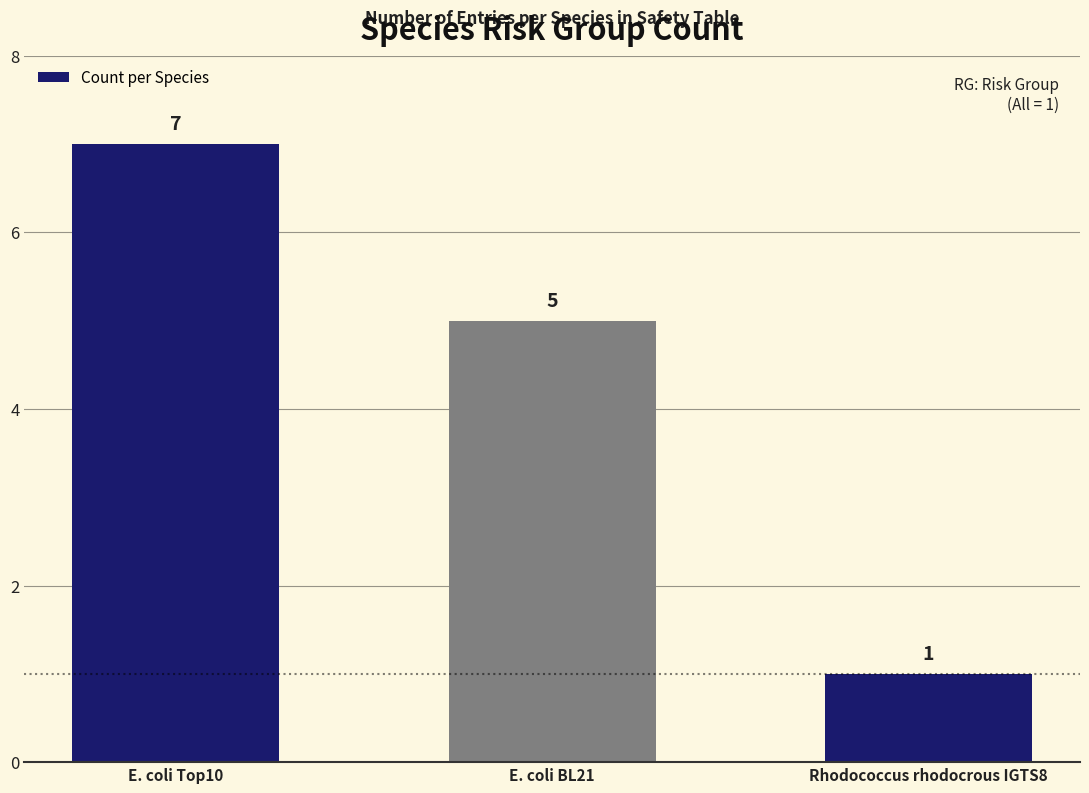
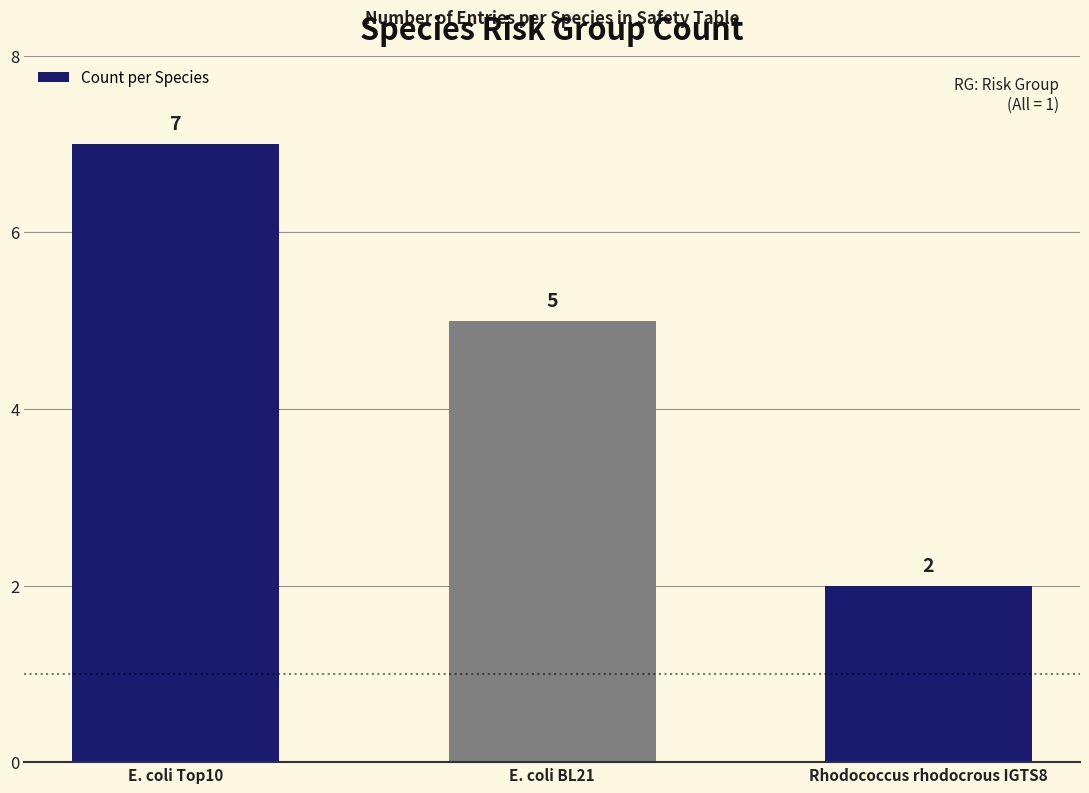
Rhodococcus rhodocrous IGTS8: 1 -> 2
